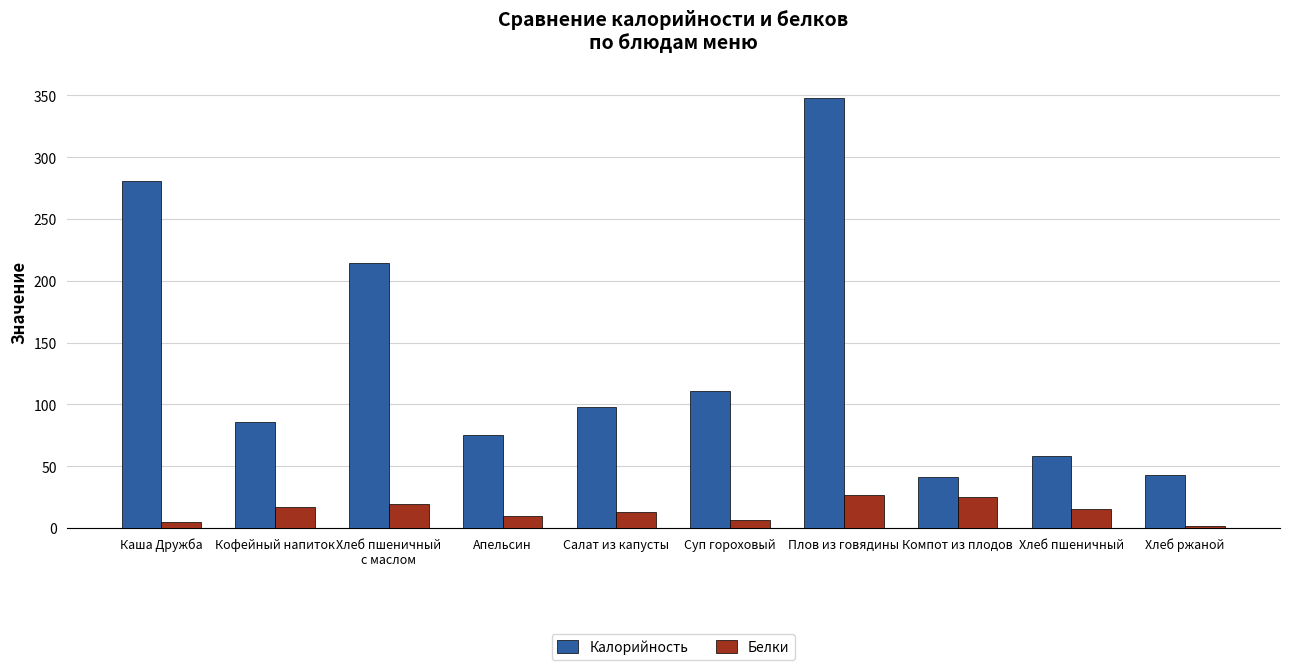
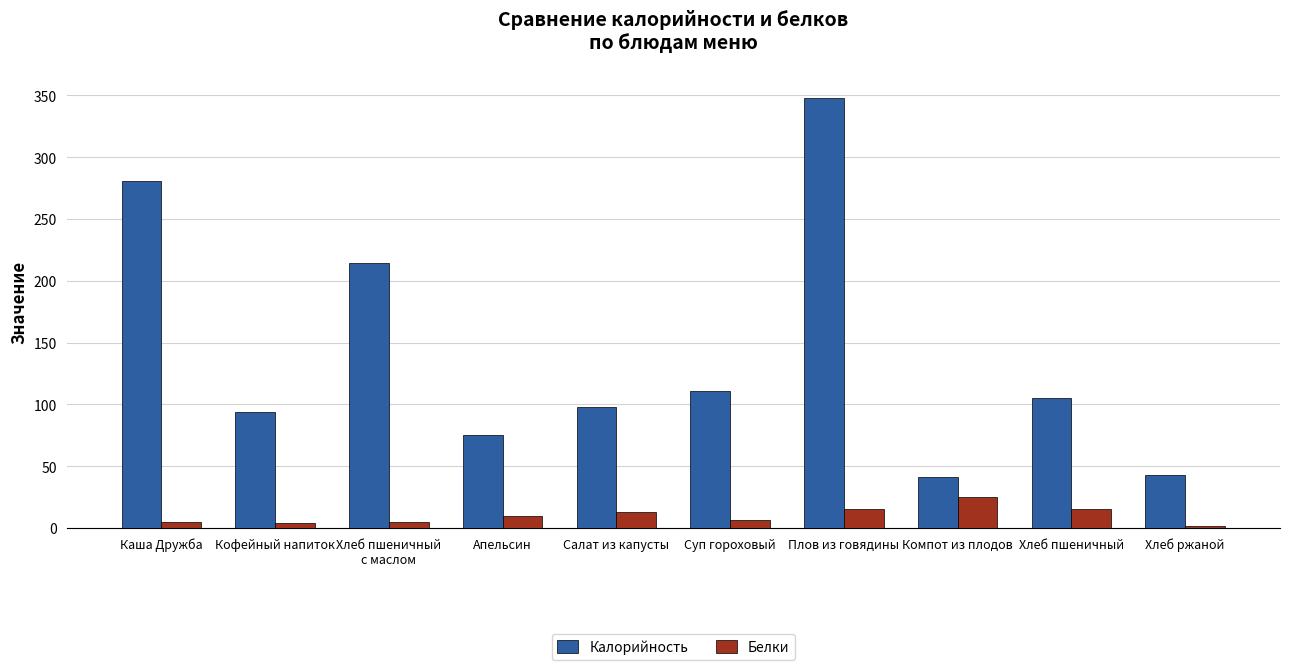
Калорийность, Кофейный напиток: 86 -> 94
Белки, Кофейный напиток: 17 -> 4
Белки, Хлеб пшеничный с маслом: 19 -> 5
Белки, Плов из говядины: 27 -> 15
Калорийность, Хлеб пшеничный: 59 -> 106
